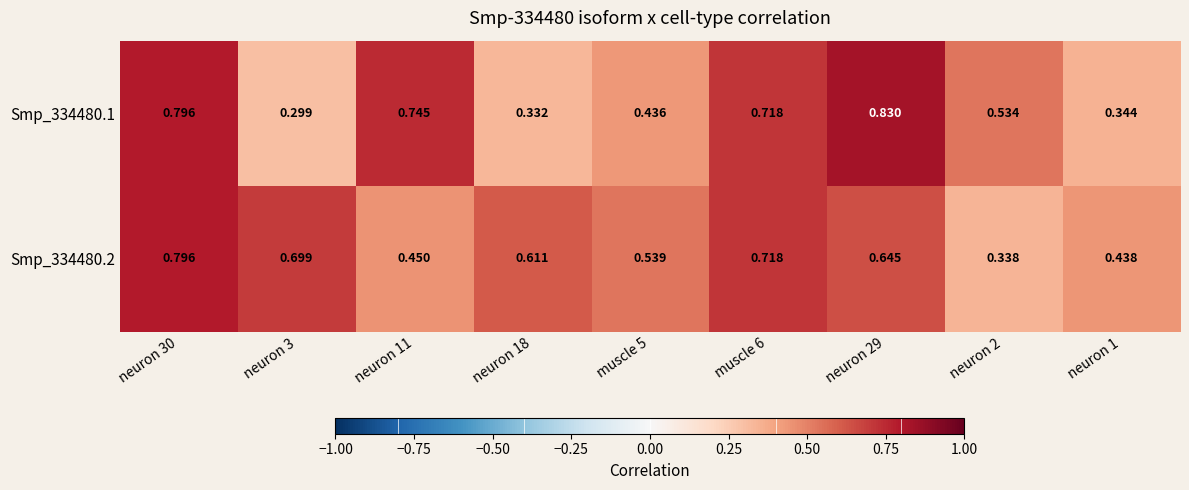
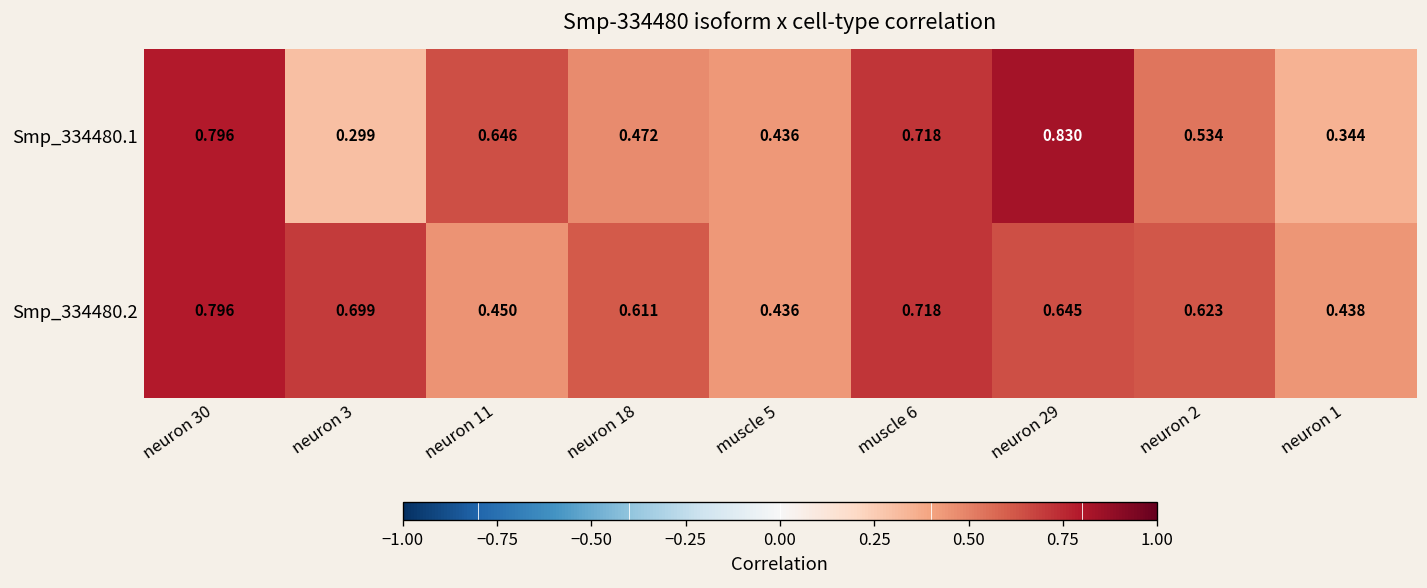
Smp_334480.1, neuron 11: 0.745 -> 0.646
Smp_334480.1, neuron 18: 0.332 -> 0.472
Smp_334480.2, muscle 5: 0.539 -> 0.436
Smp_334480.2, neuron 2: 0.338 -> 0.623
